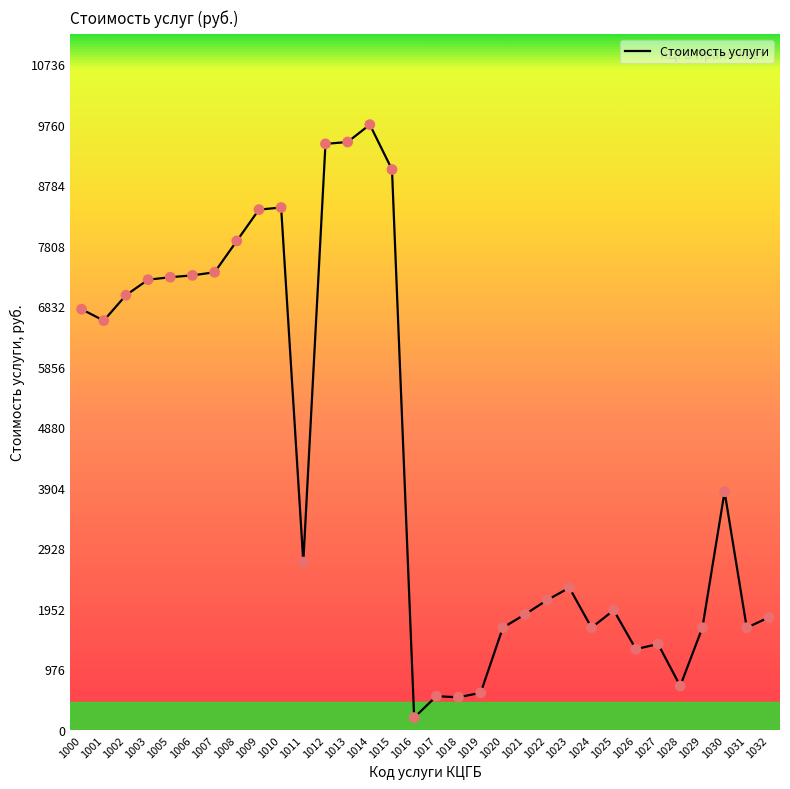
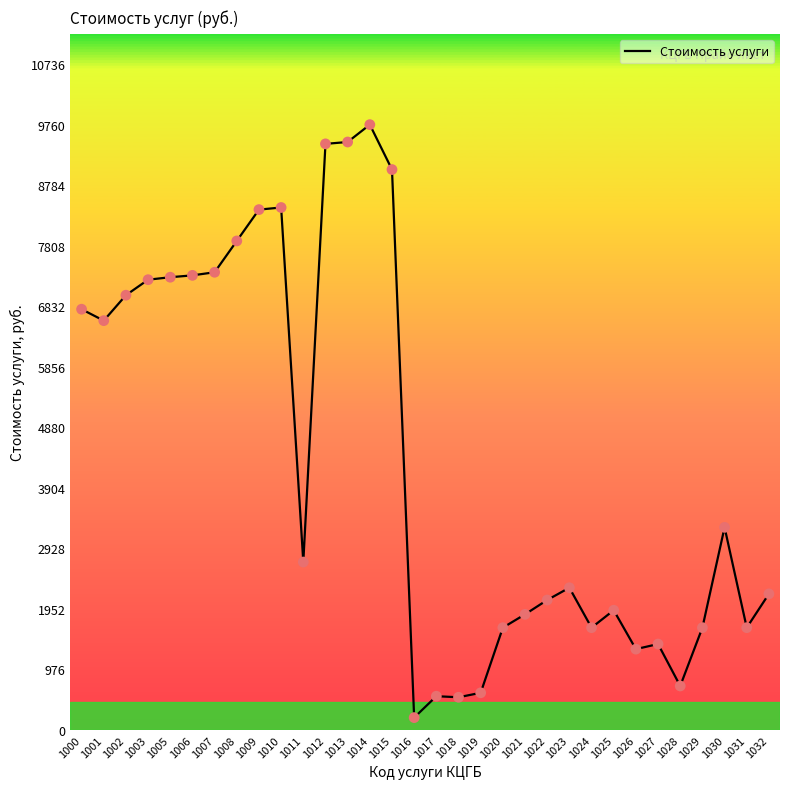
1030: 3800 -> 3300
1032: 1800 -> 2200
